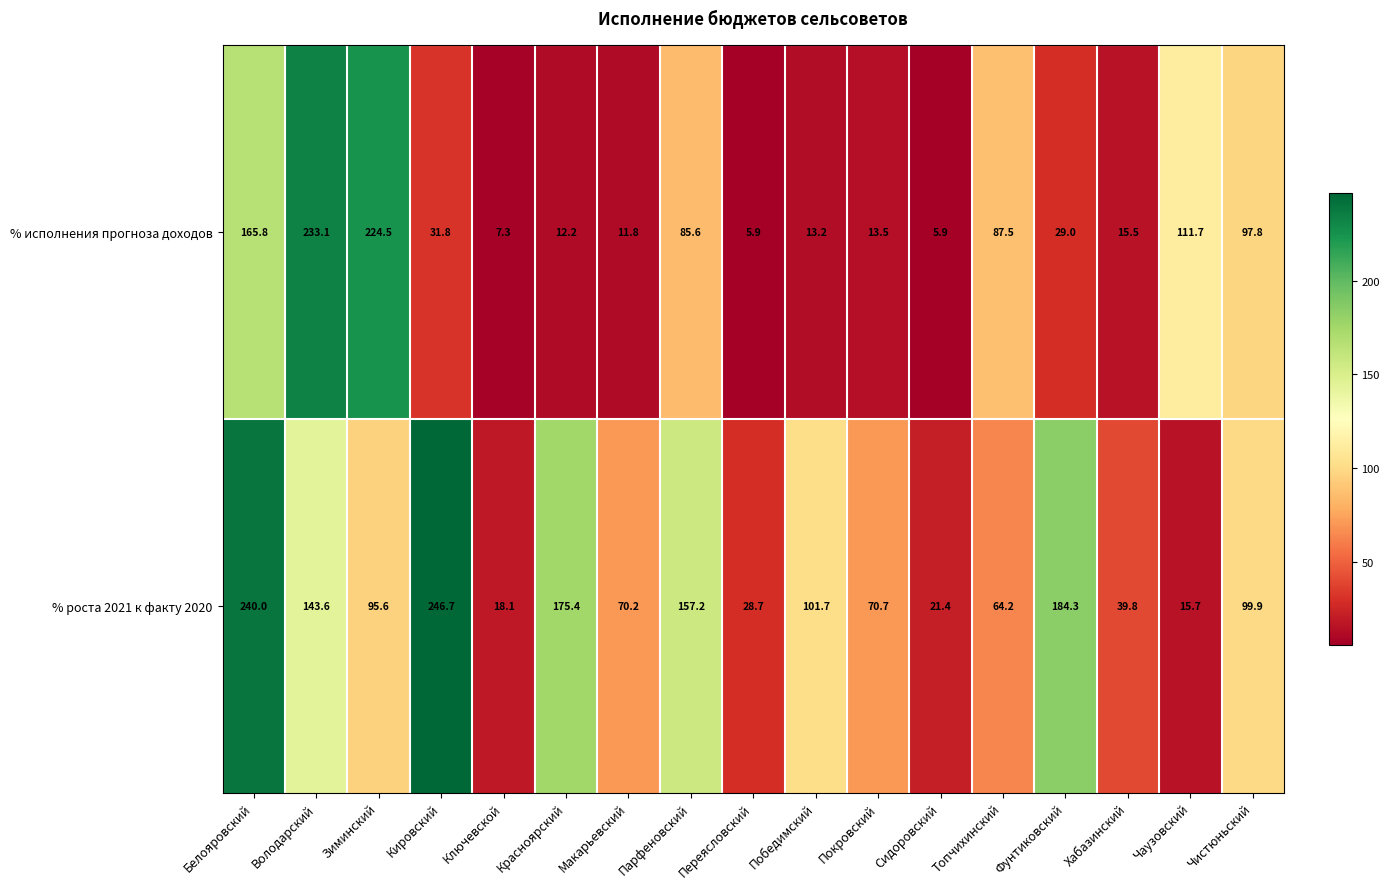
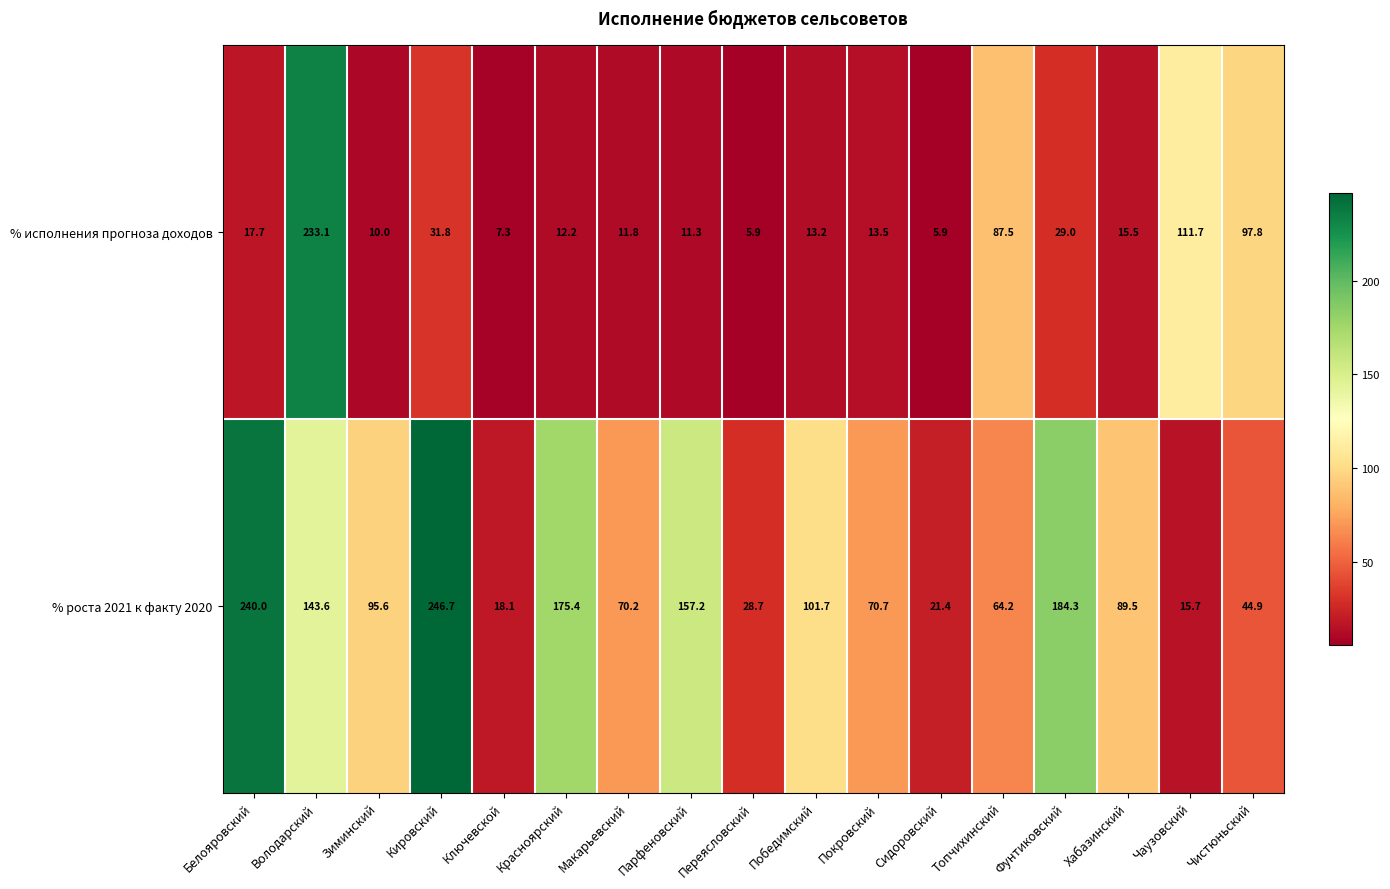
% исполнения прогноза доходов, Белояровский: 165.8 -> 17.7
% исполнения прогноза доходов, Зиминский: 224.5 -> 10.0
% исполнения прогноза доходов, Парфеновский: 85.6 -> 11.3
% роста 2021 к факту 2020, Хабазинский: 39.8 -> 89.5
% роста 2021 к факту 2020, Чистюньский: 99.9 -> 44.9
